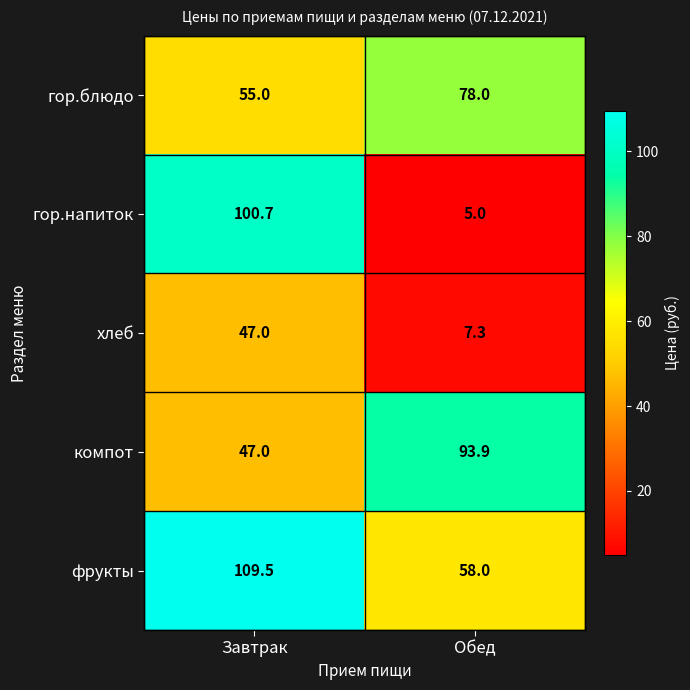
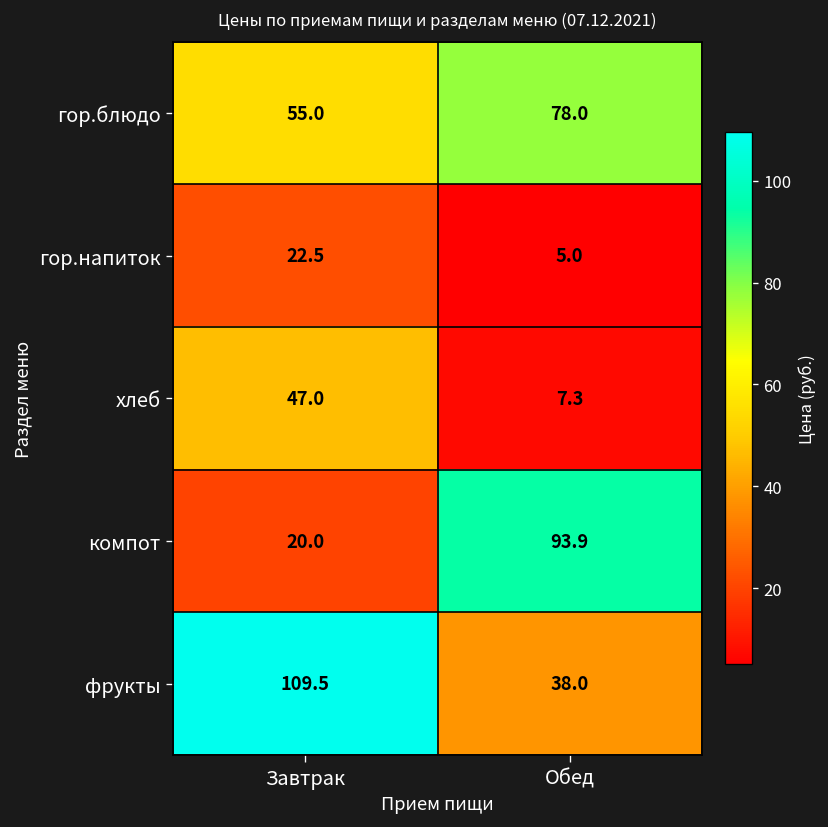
гор.напиток, Завтрак: 100.7 -> 22.5
компот, Завтрак: 47.0 -> 20.0
фрукты, Обед: 58.0 -> 38.0
